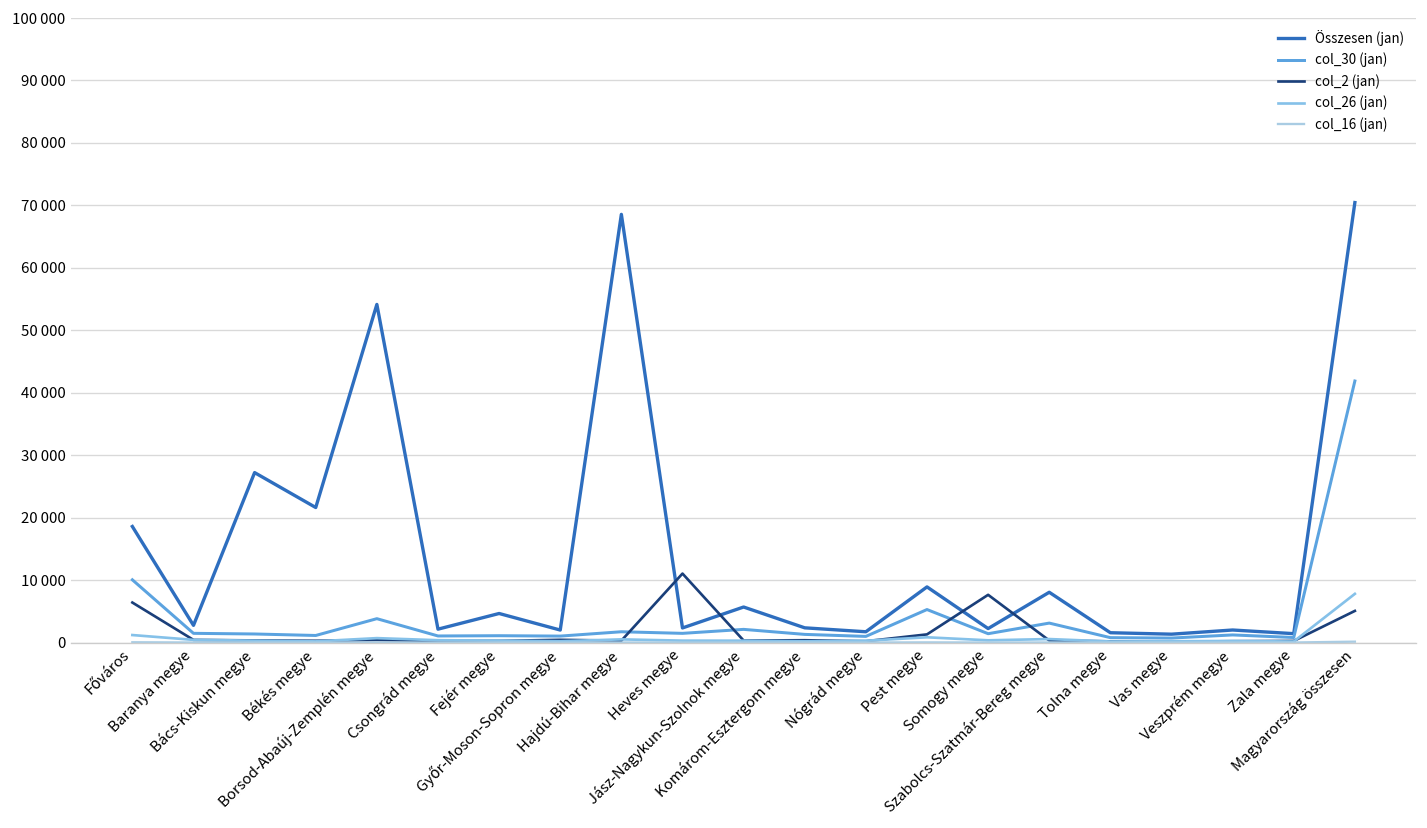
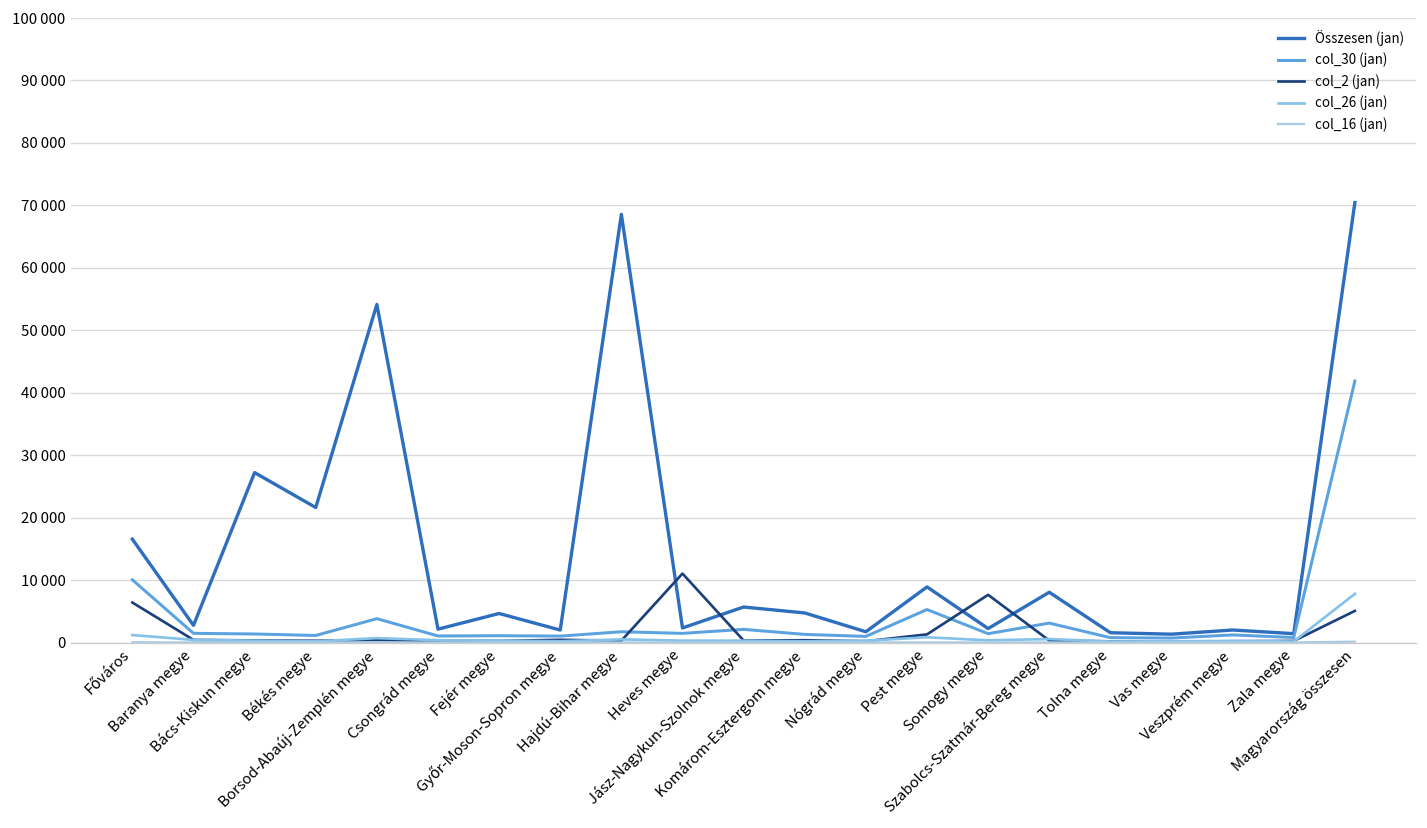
Összesen (jan), Főváros: 19000 -> 17000
Összesen (jan), Komárom-Esztergom megye: 2000 -> 5000
